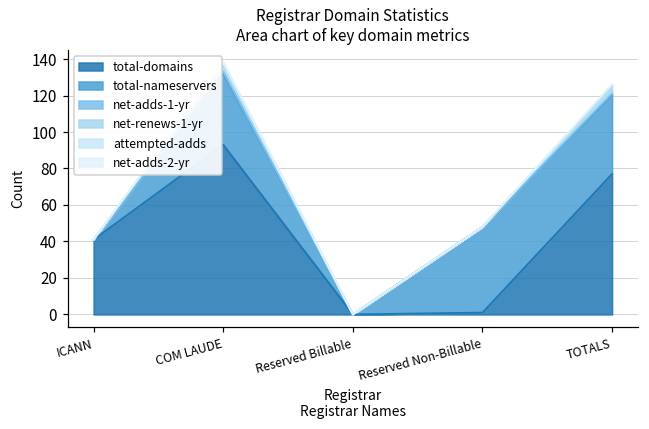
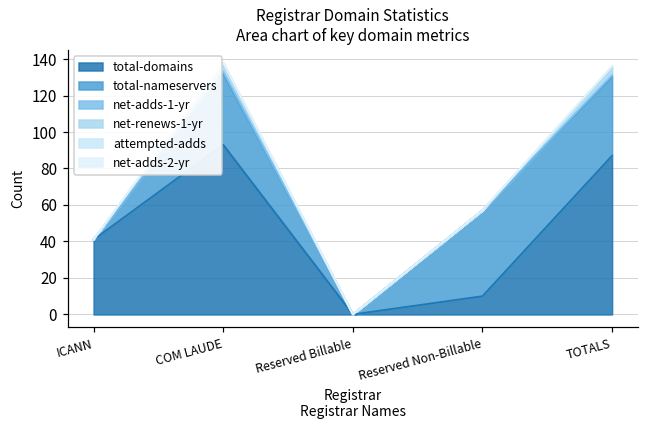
total-domains, Reserved Non-Billable: 1 -> 10
total-domains, TOTALS: 77 -> 87
